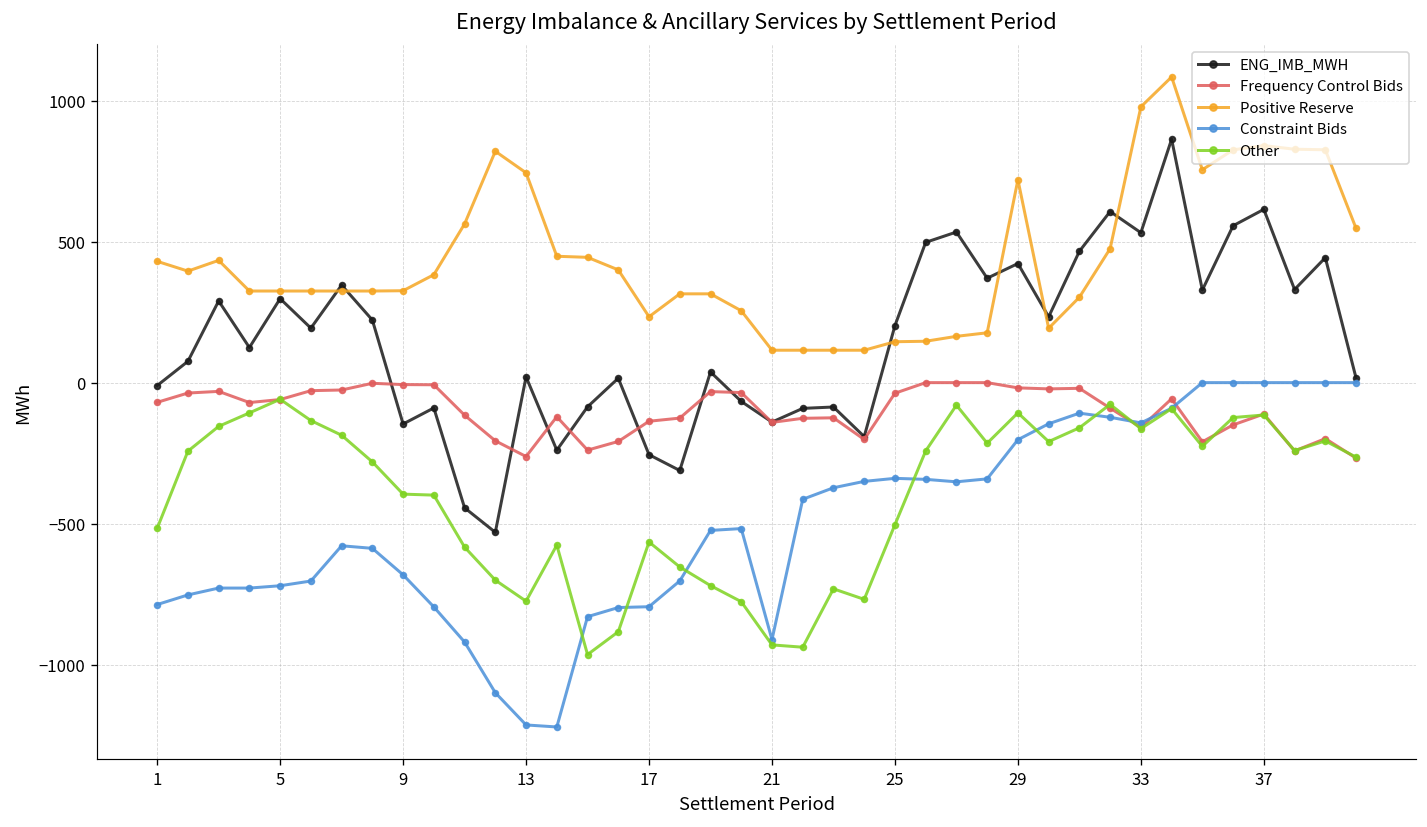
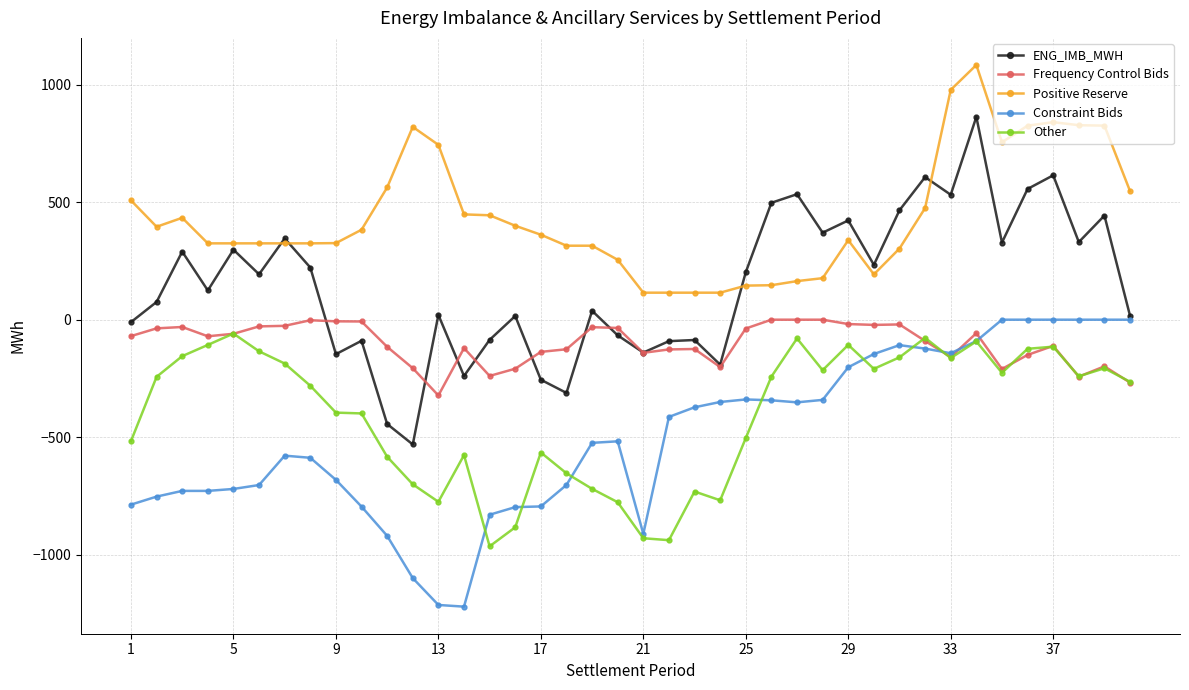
Positive Reserve, 1: 430 -> 510
Frequency Control Bids, 13: -260 -> -320
Positive Reserve, 17: 230 -> 360
Positive Reserve, 29: 720 -> 340
